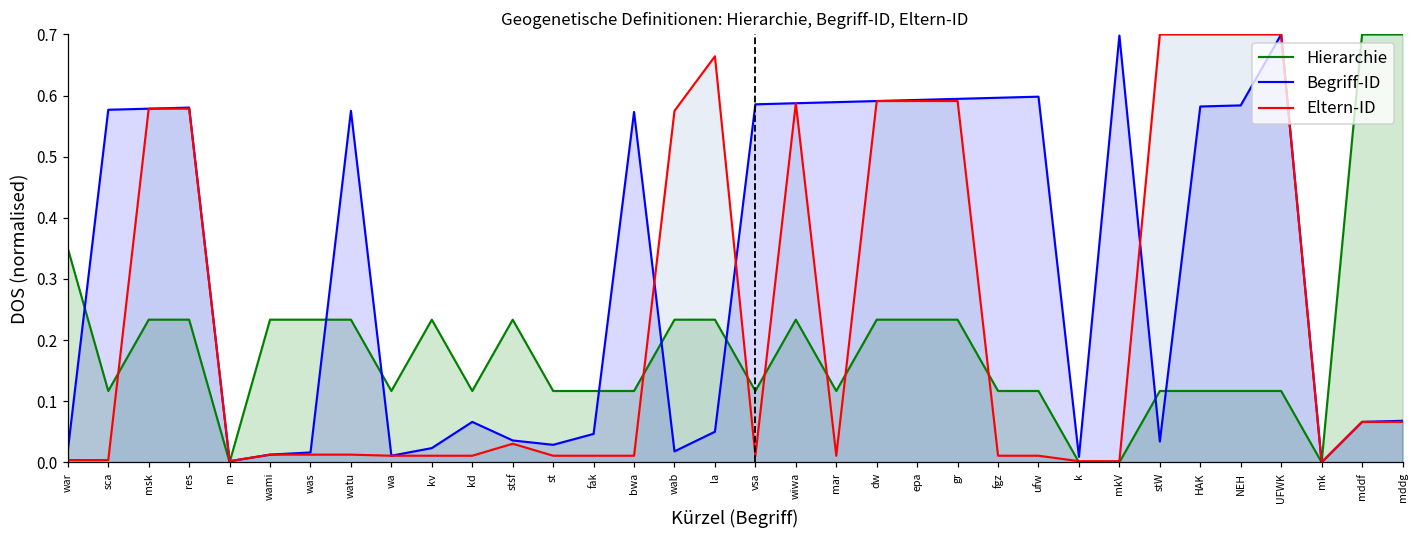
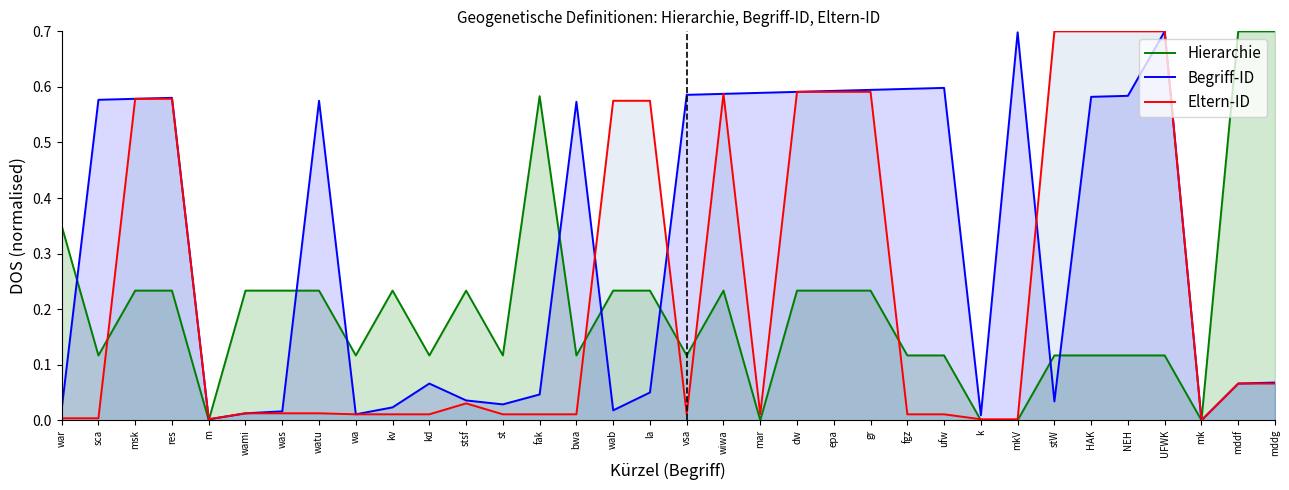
Hierarchie, fak: 0.12 -> 0.58
Eltern-ID, la: 0.66 -> 0.58
Hierarchie, mar: 0.12 -> 0.00
